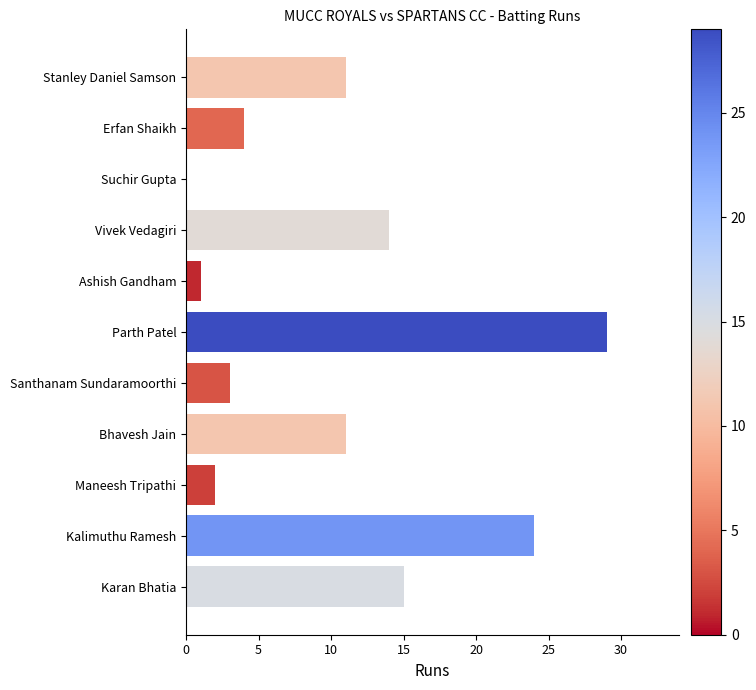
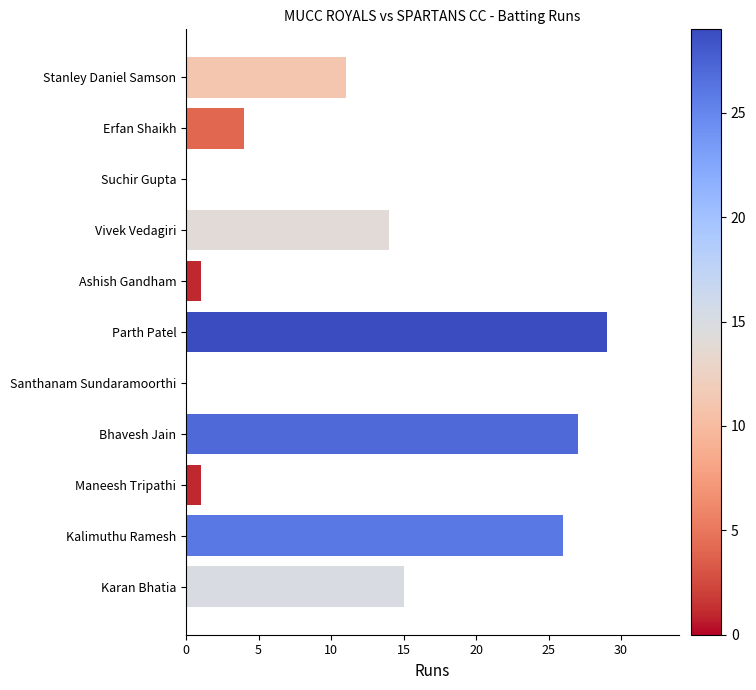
Santhanam Sundaramoorthi: 3 -> 0
Bhavesh Jain: 11 -> 27
Maneesh Tripathi: 2 -> 1
Kalimuthu Ramesh: 24 -> 26
